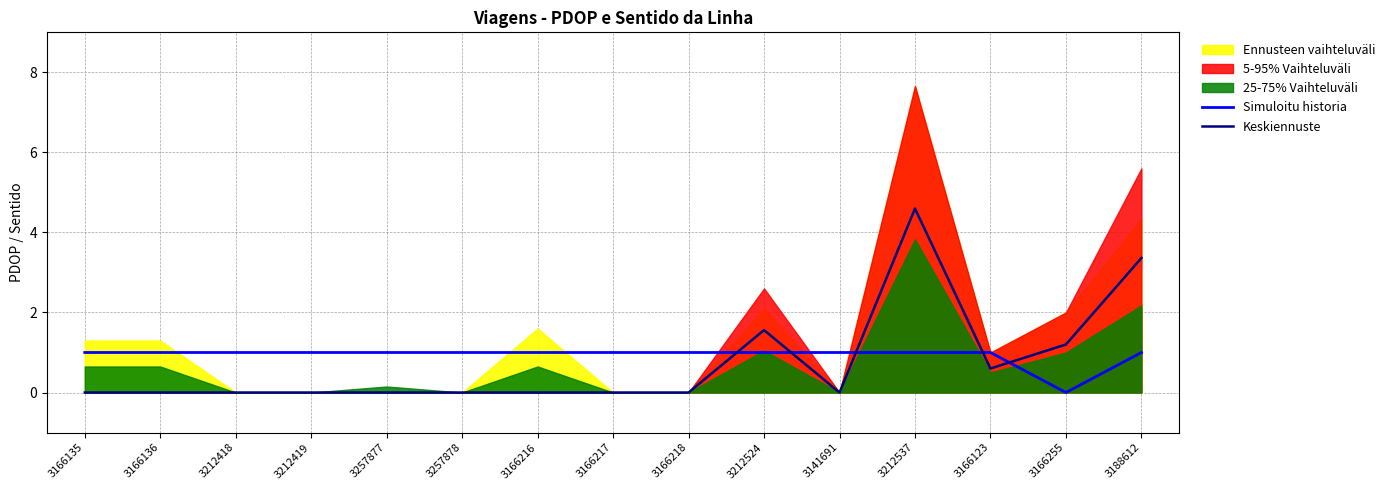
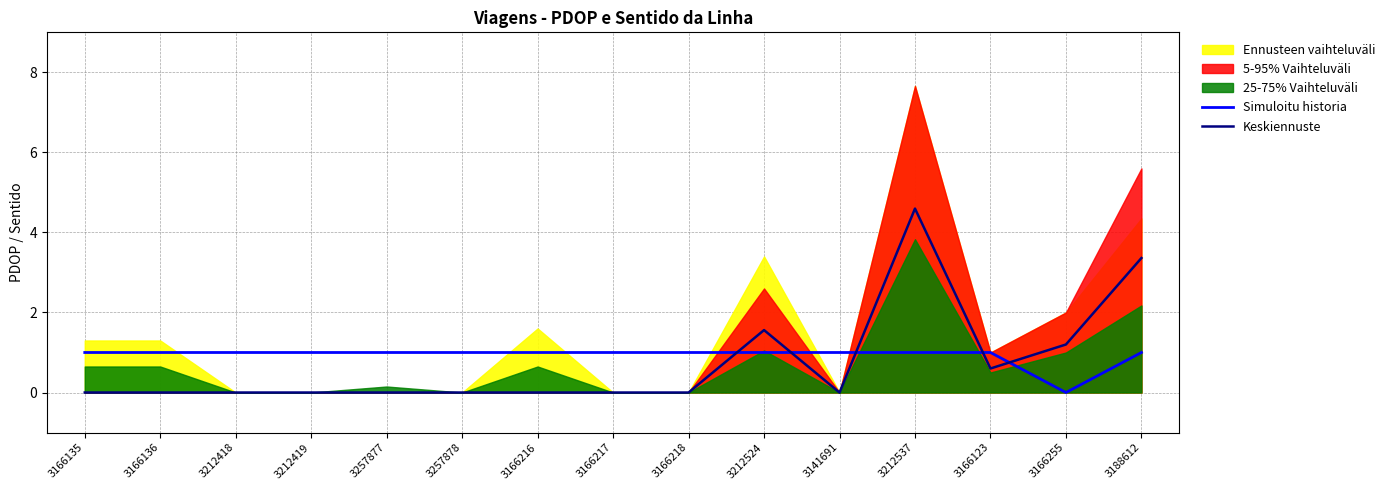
Ennusteen vaihteluväli, 3212524: 2.1 -> 3.4
